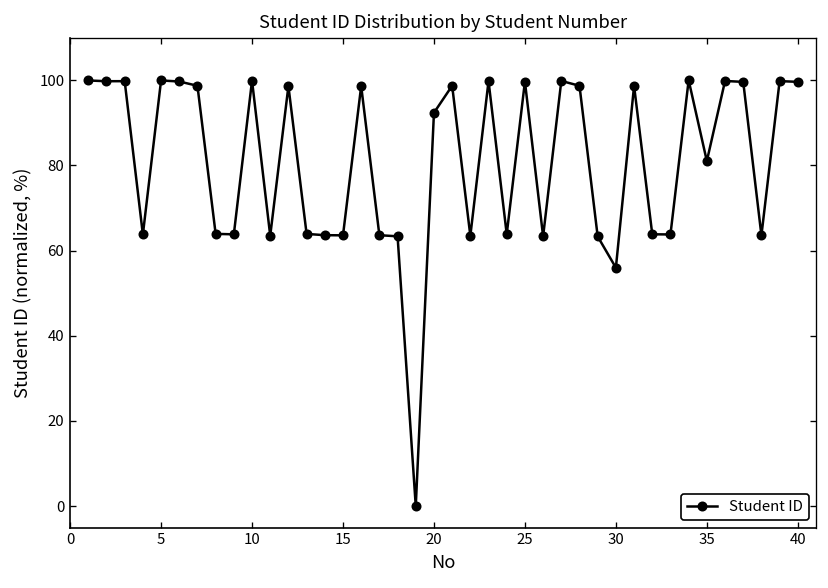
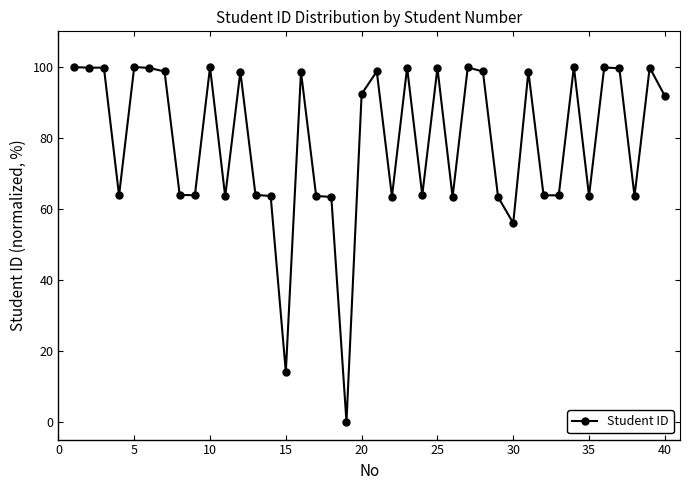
15: 64 -> 14
35: 81 -> 64
40: 100 -> 92
